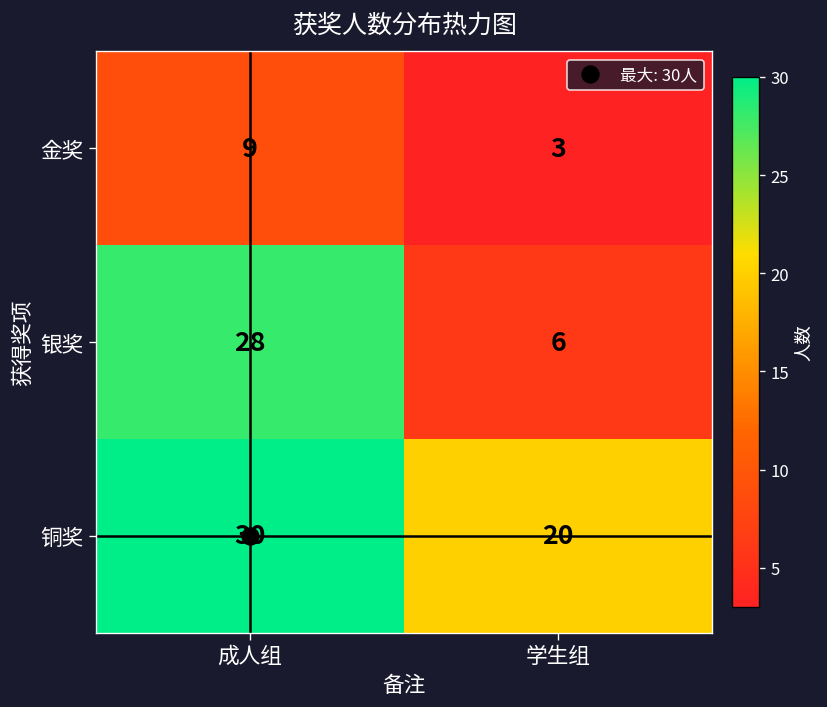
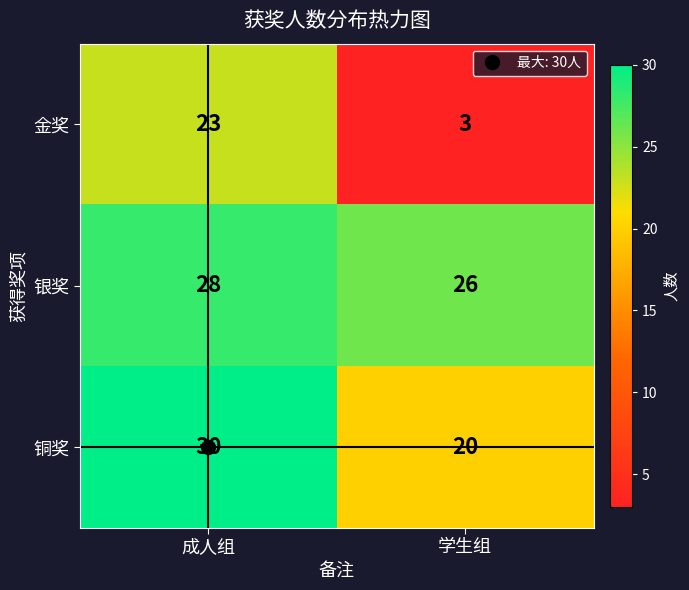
金奖, 成人组: 9 -> 23
银奖, 学生组: 6 -> 26
